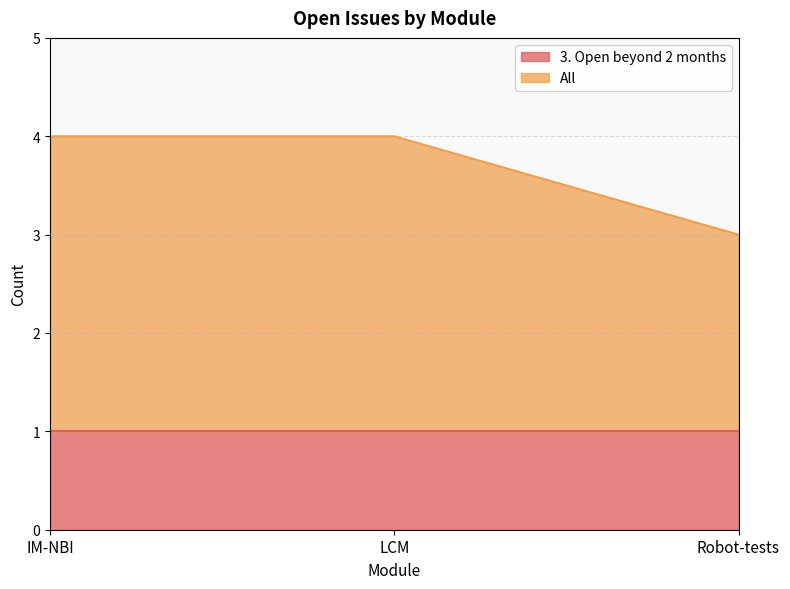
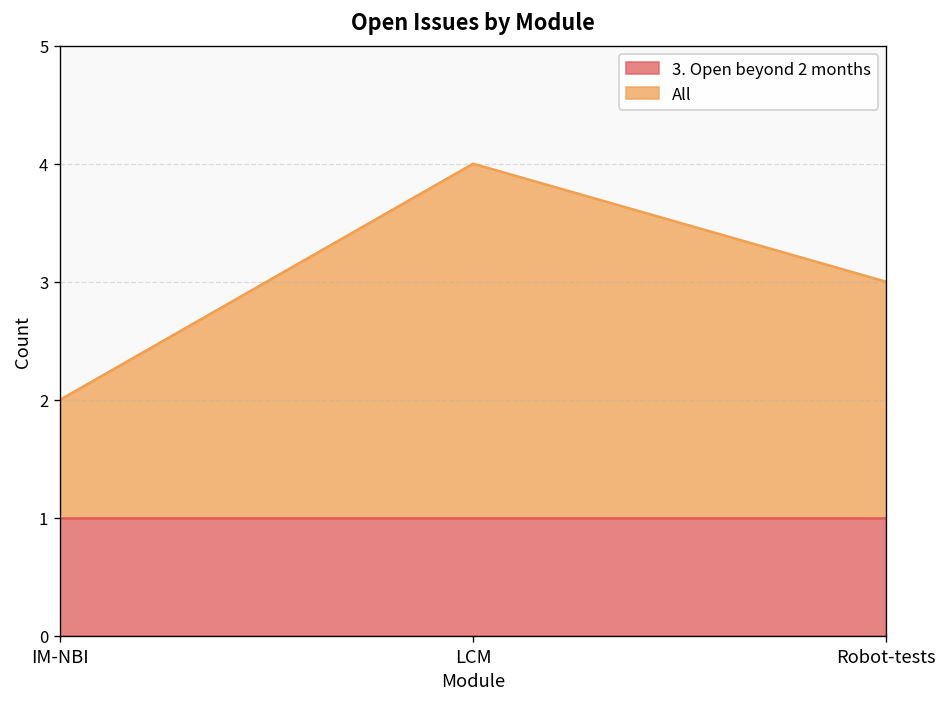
All, IM-NBI: 3 -> 1
